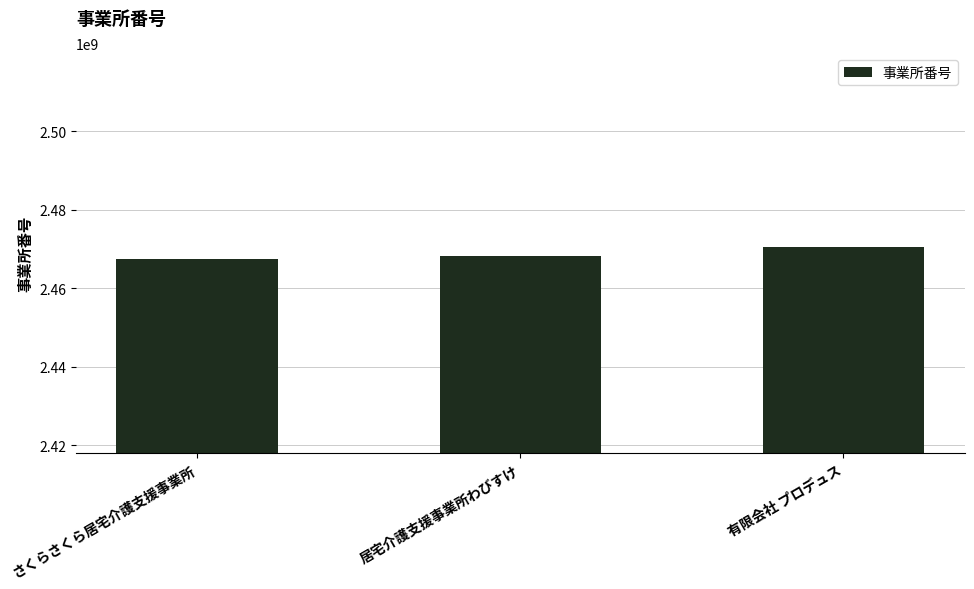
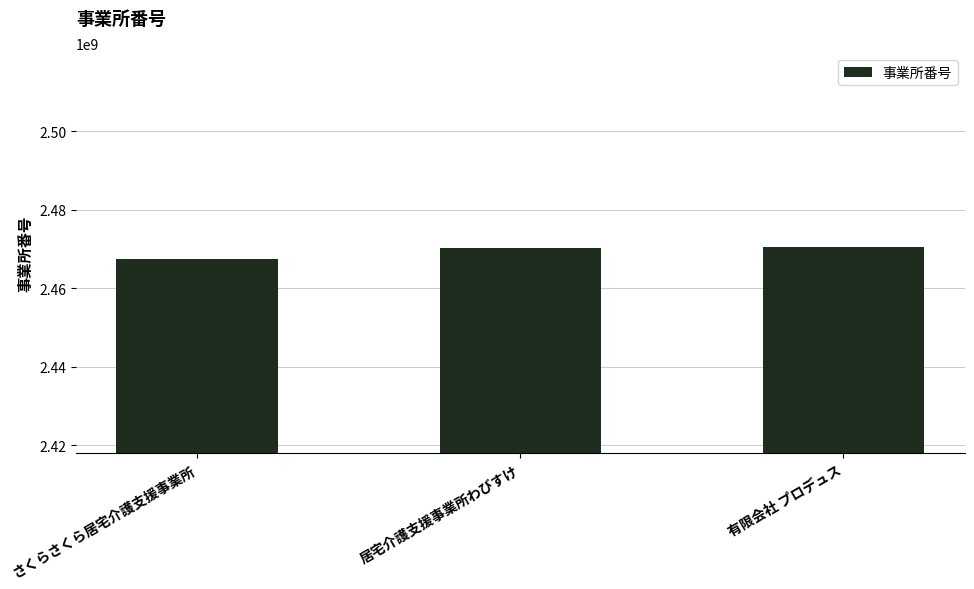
居宅介護支援事業所わびすけ: 2468000000 -> 2470000000
